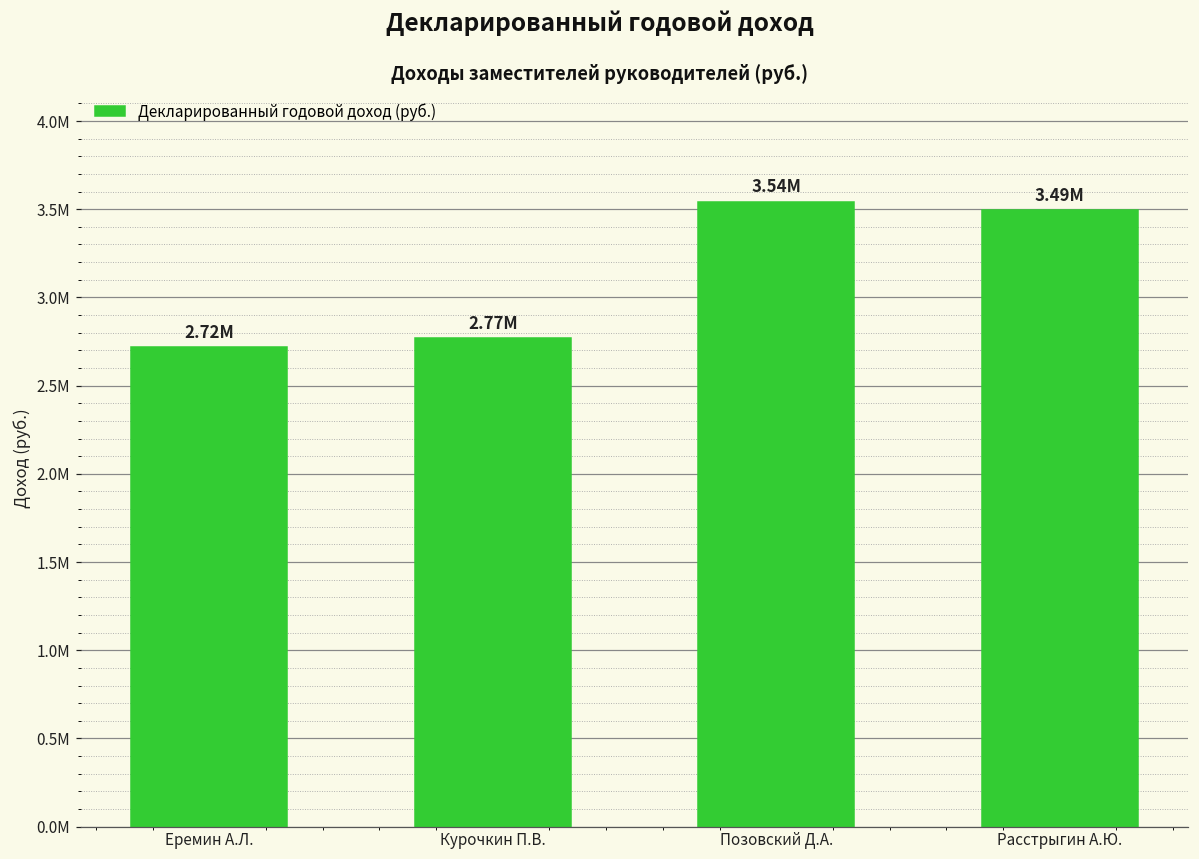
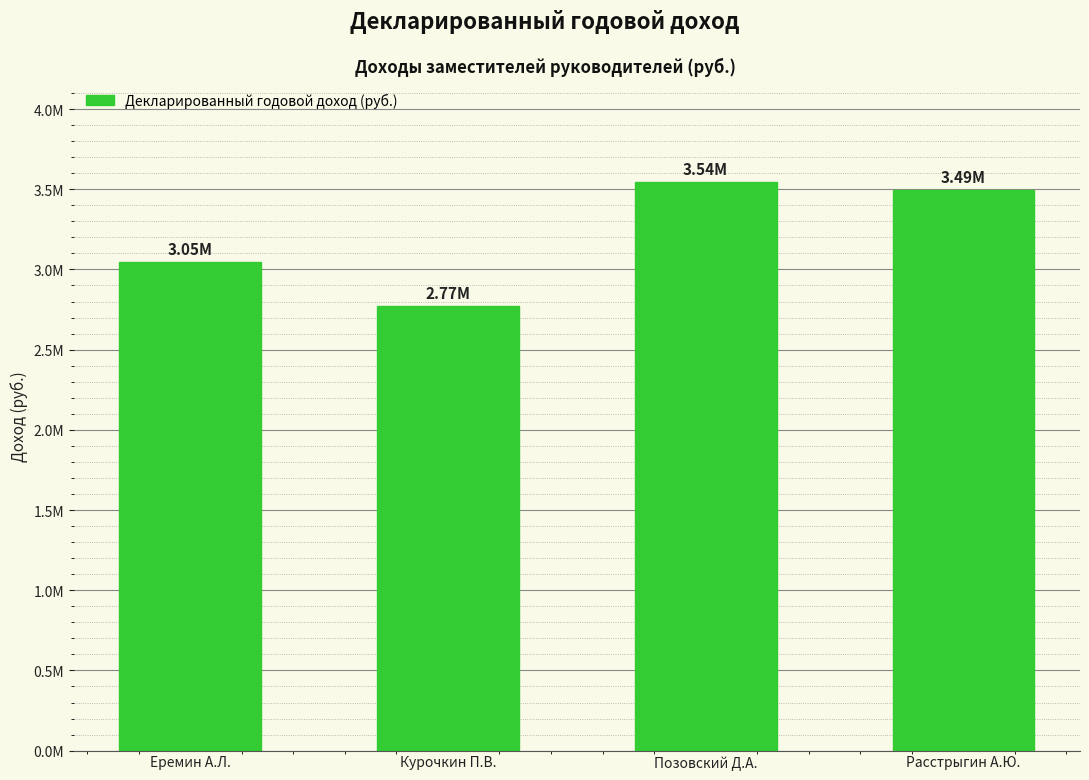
Еремин А.Л.: 2.72M -> 3.05M
